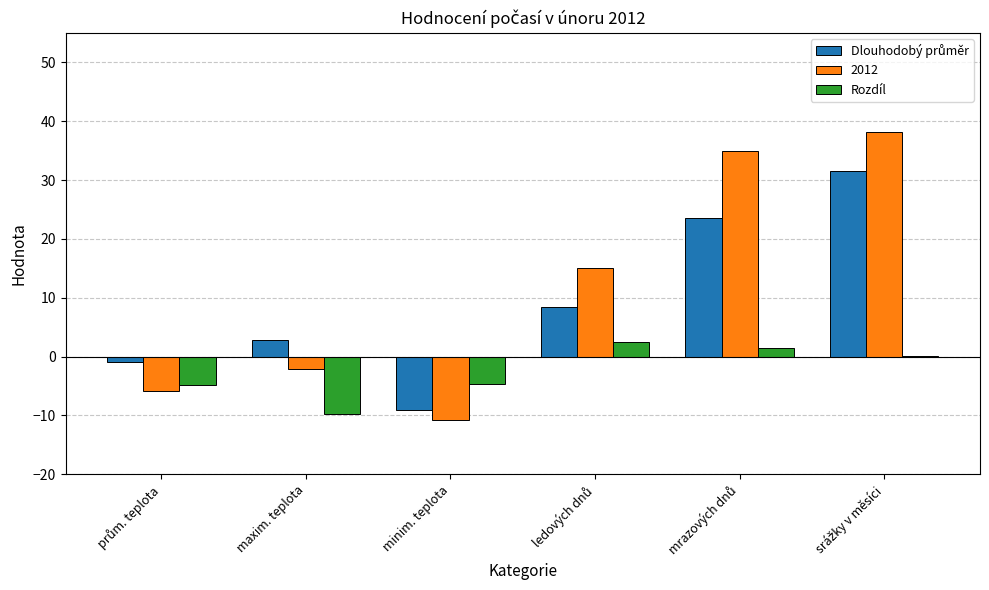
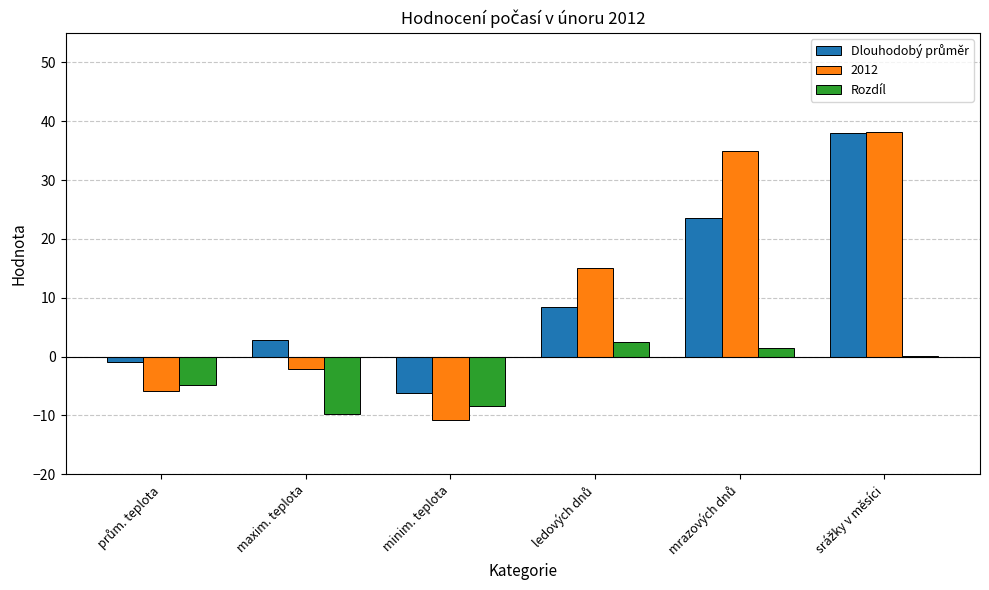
Dlouhodobý průměr, minim. teplota: -9 -> -6
Rozdíl, minim. teplota: -5 -> -8
Dlouhodobý průměr, srážky v měsíci: 32 -> 38
